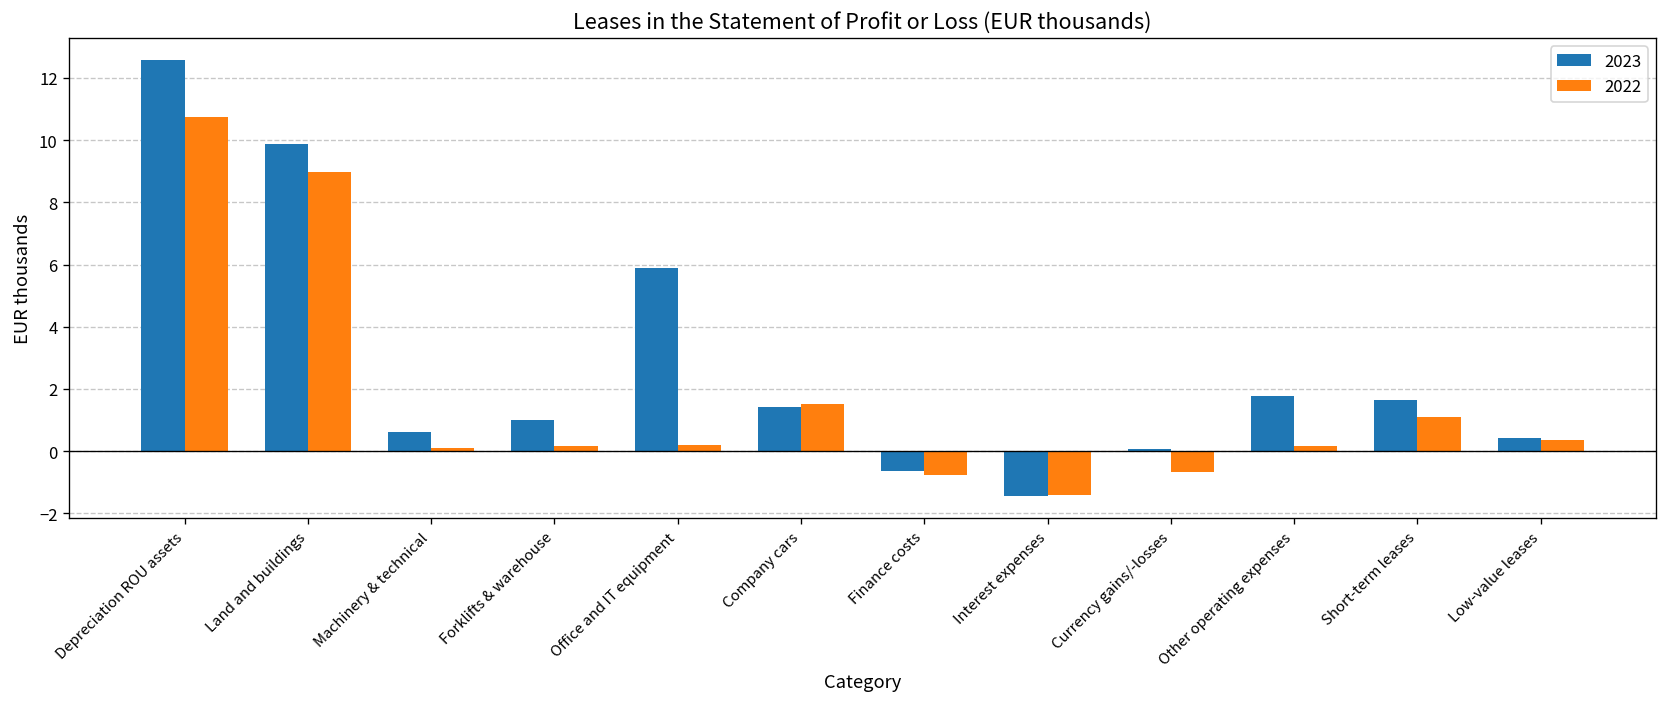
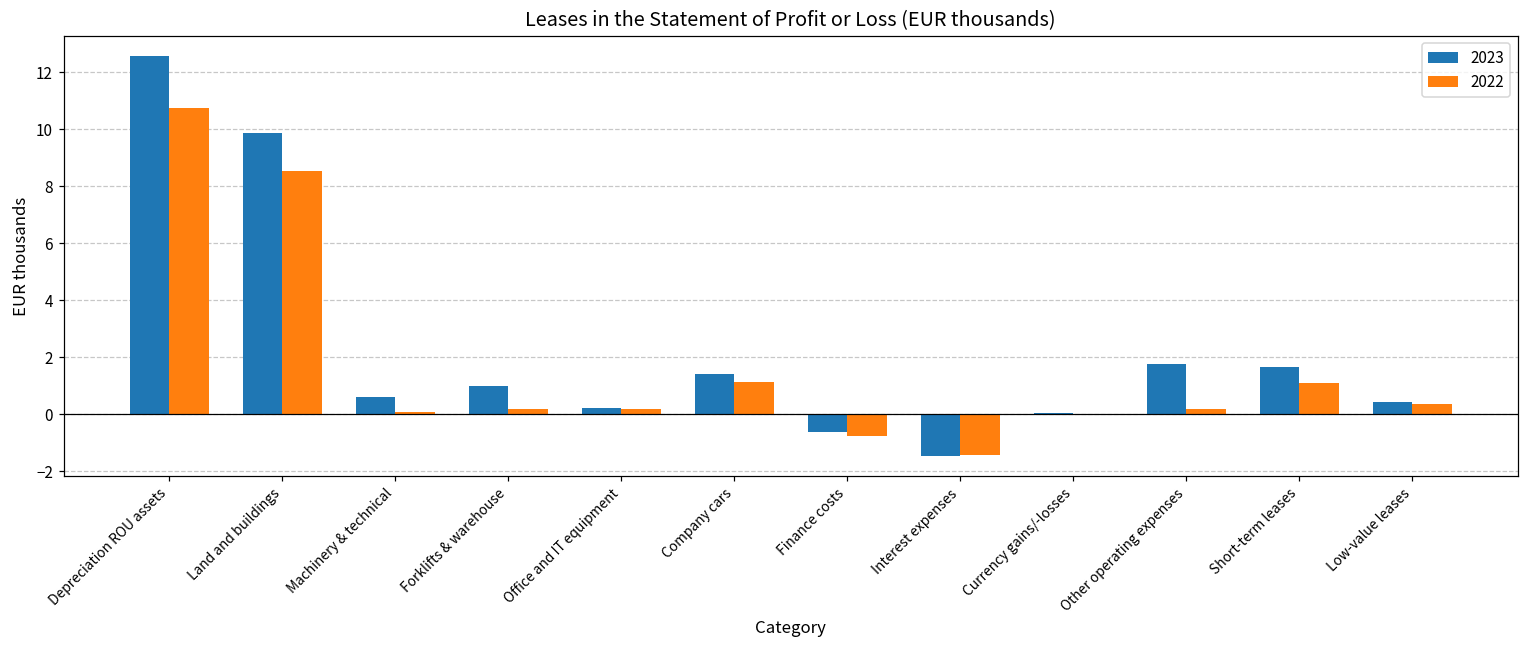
2022, Land and buildings: 9.0 -> 8.6
2023, Office and IT equipment: 5.9 -> 0.2
2022, Company cars: 1.5 -> 1.1
2022, Currency gains/-losses: -0.7 -> 0.0
